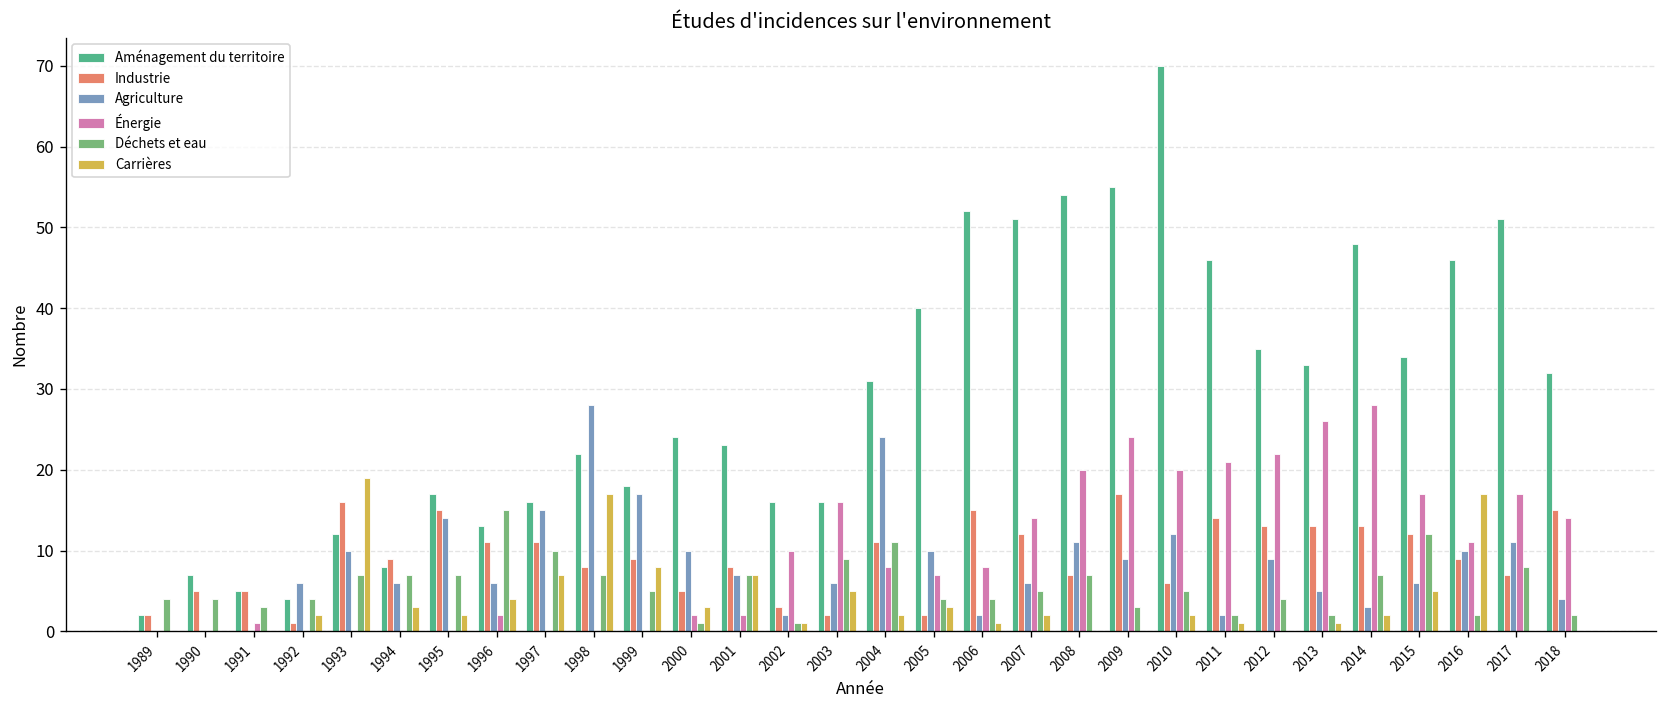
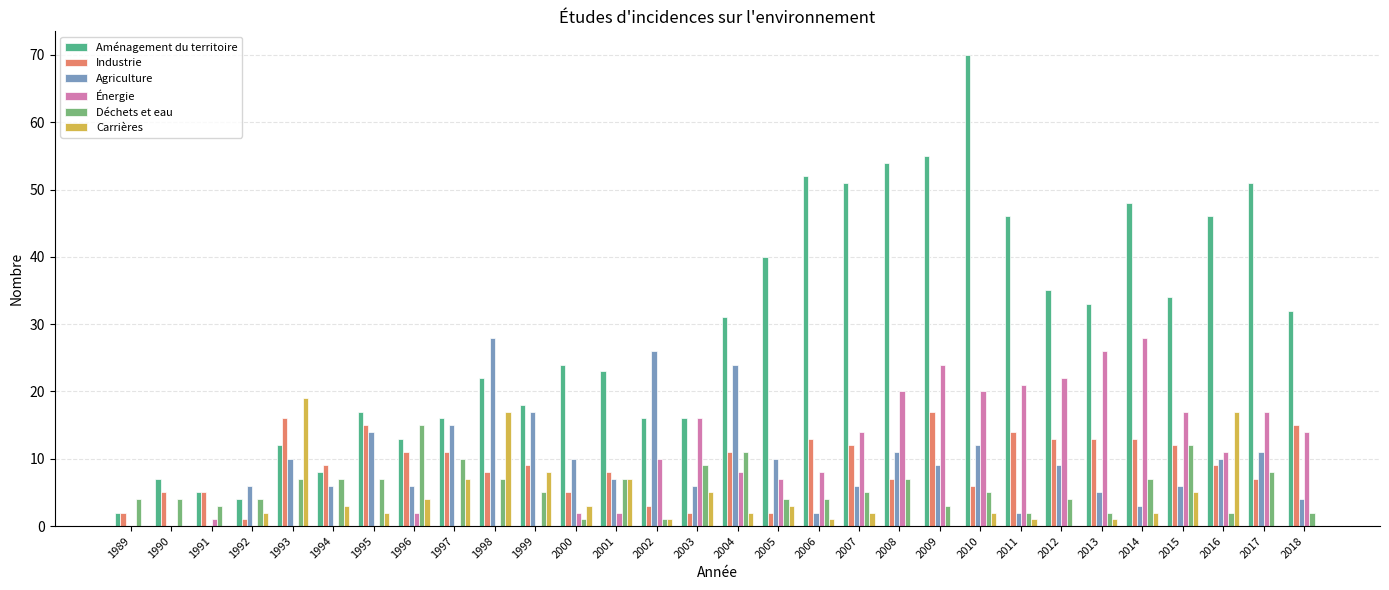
Agriculture, 2002: 2 -> 26
Industrie, 2006: 15 -> 13
